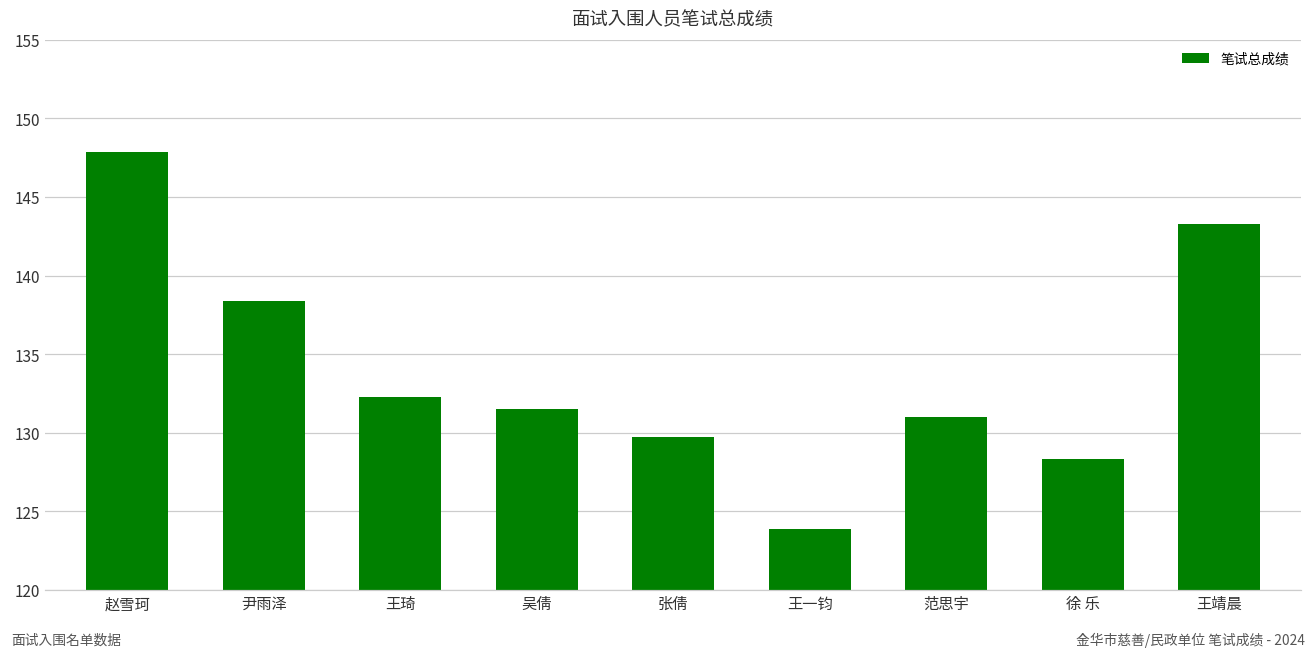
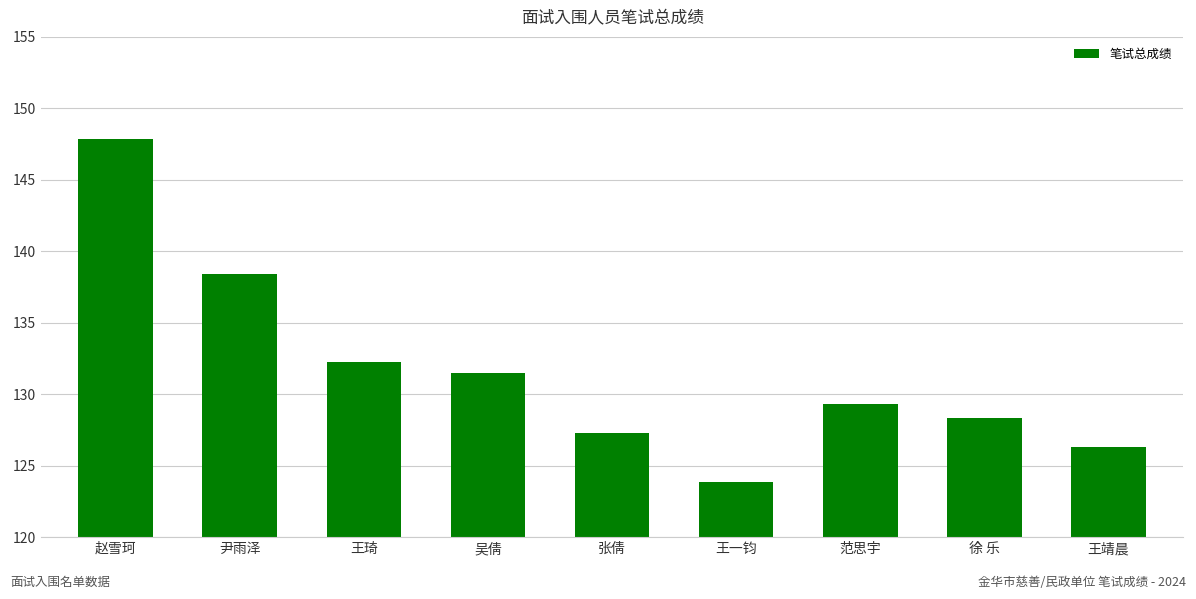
张倩: 129.7 -> 127.3
范思宇: 131.0 -> 129.3
王靖晨: 143.3 -> 126.3
